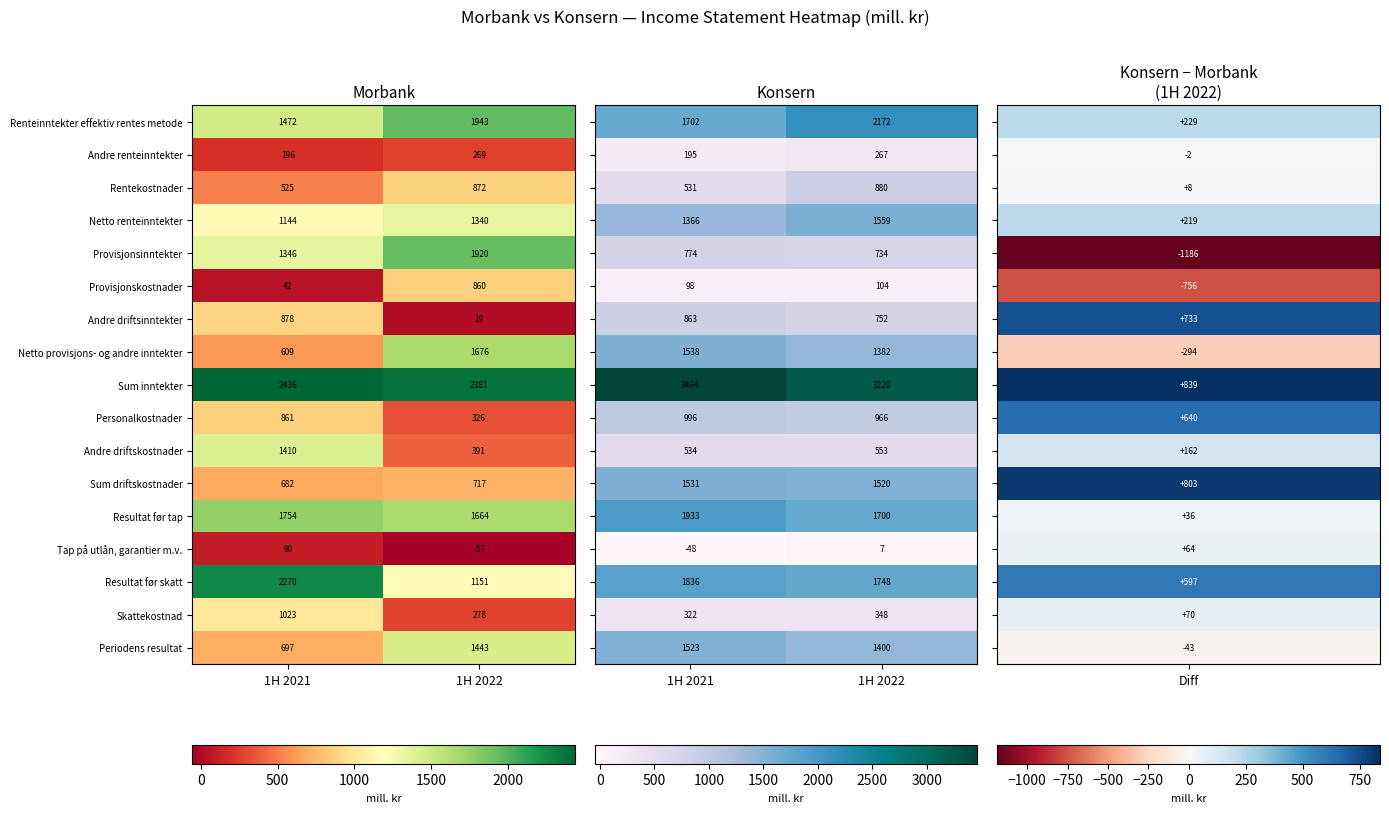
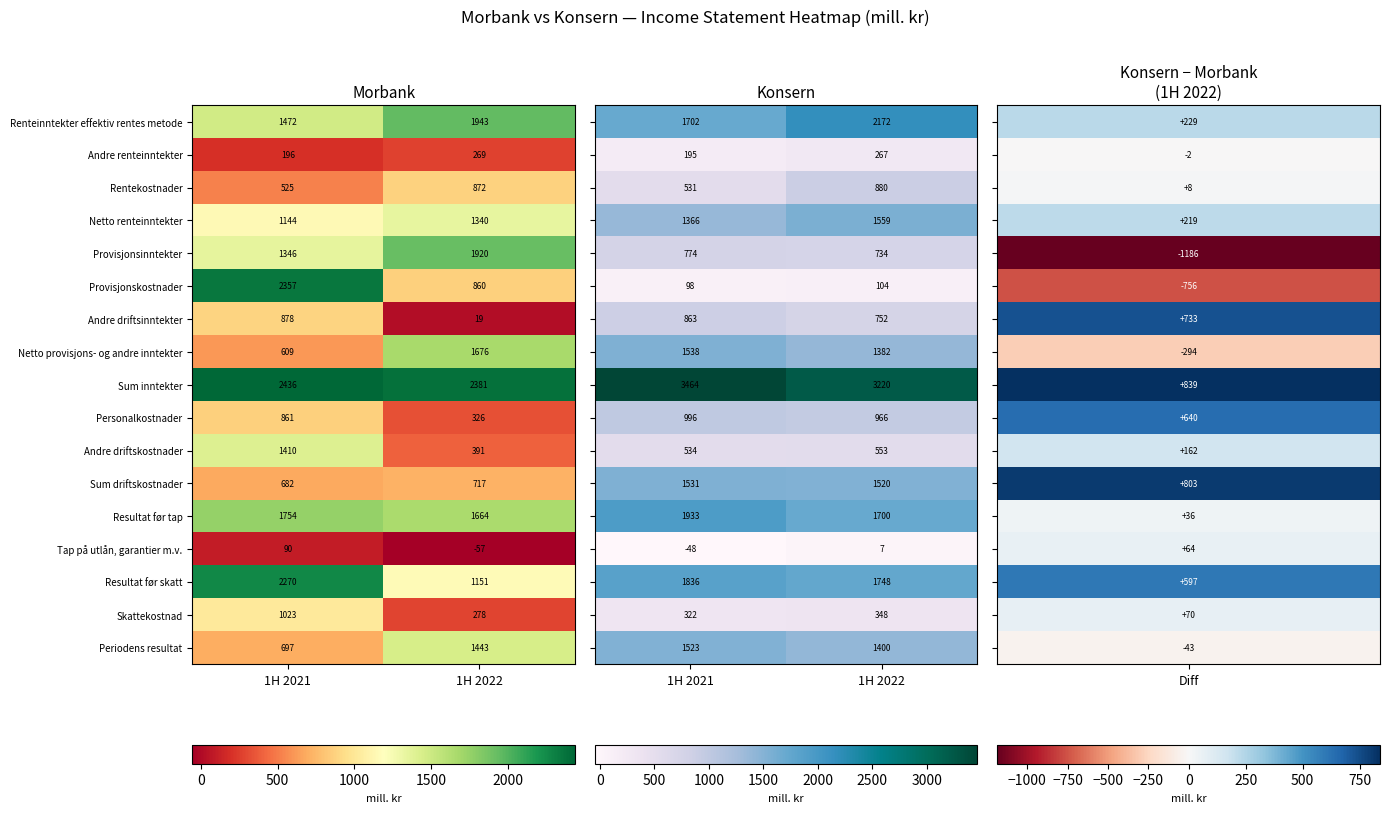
Morbank, Provisjonskostnader, 1H 2021: 42 -> 2357
